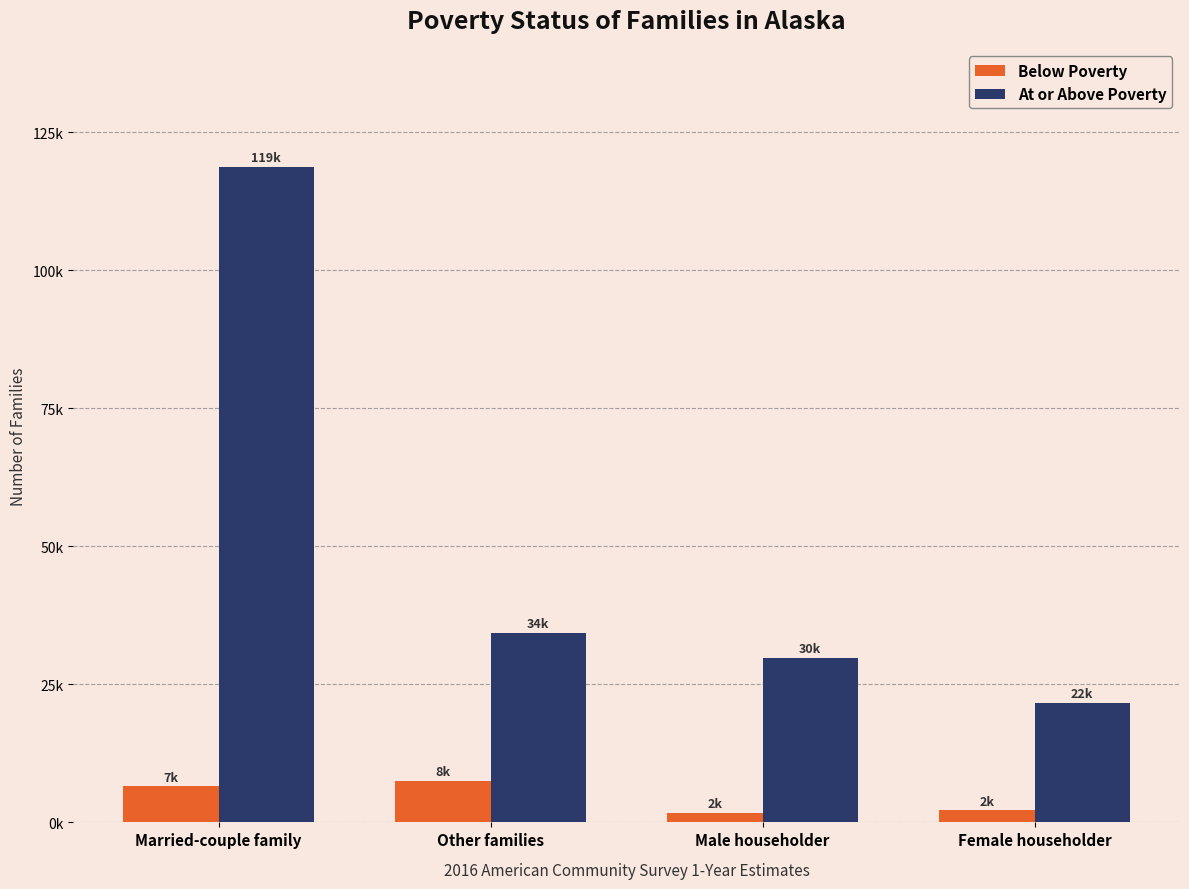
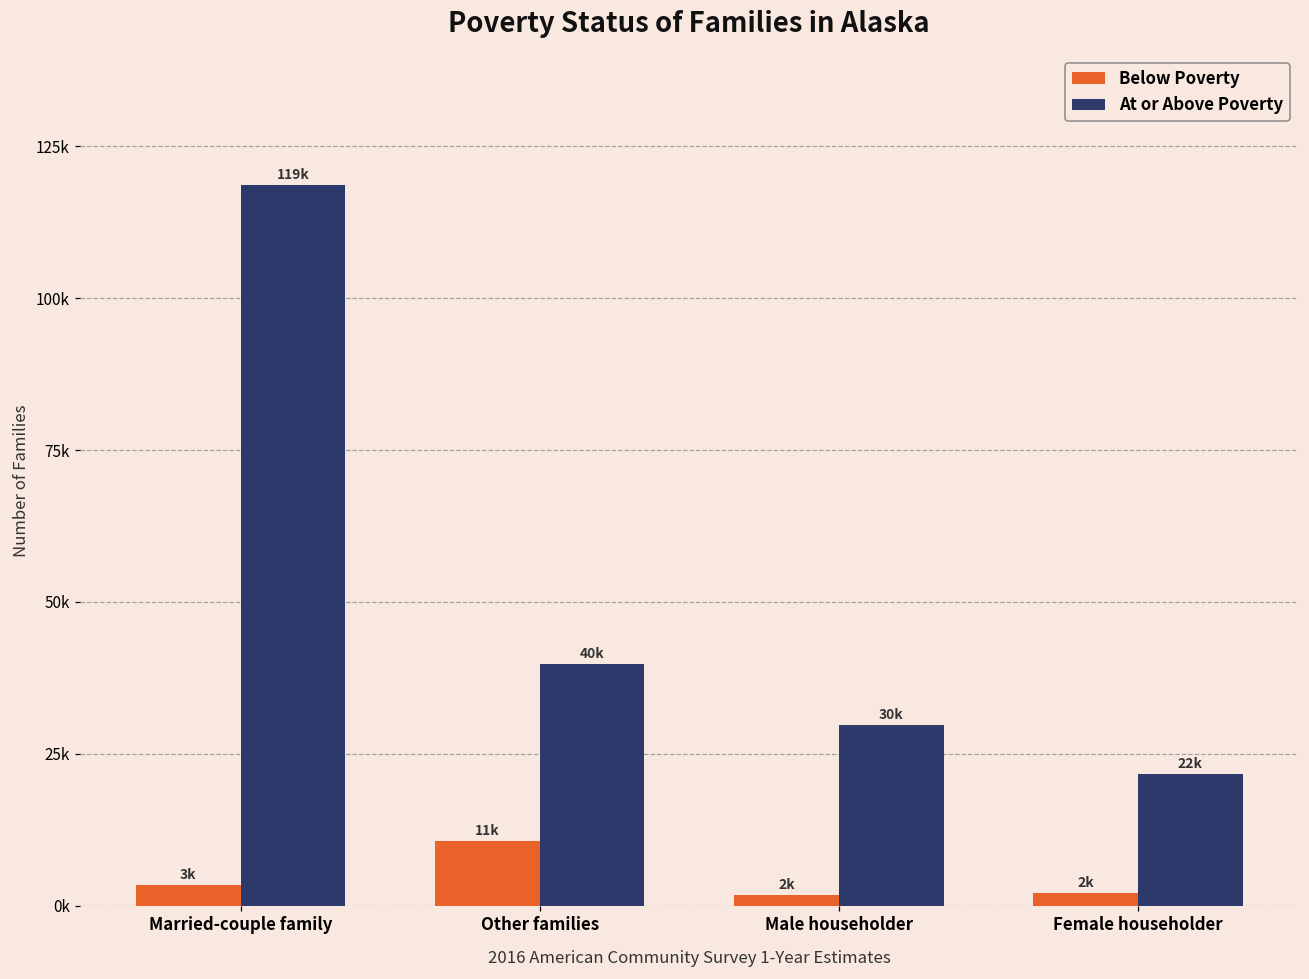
Below Poverty, Married-couple family: 7k -> 3k
Below Poverty, Other families: 8k -> 11k
At or Above Poverty, Other families: 34k -> 40k
